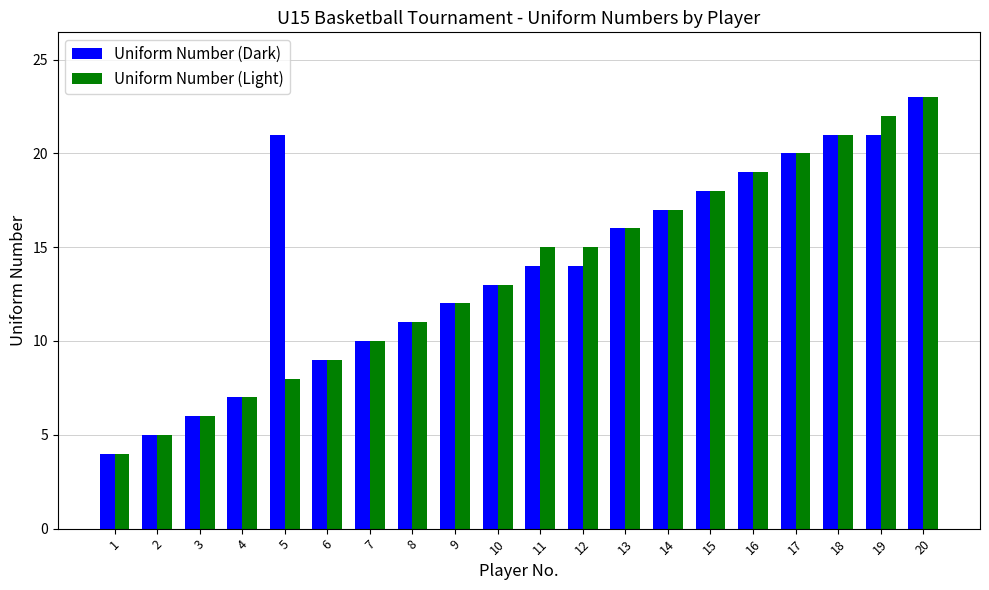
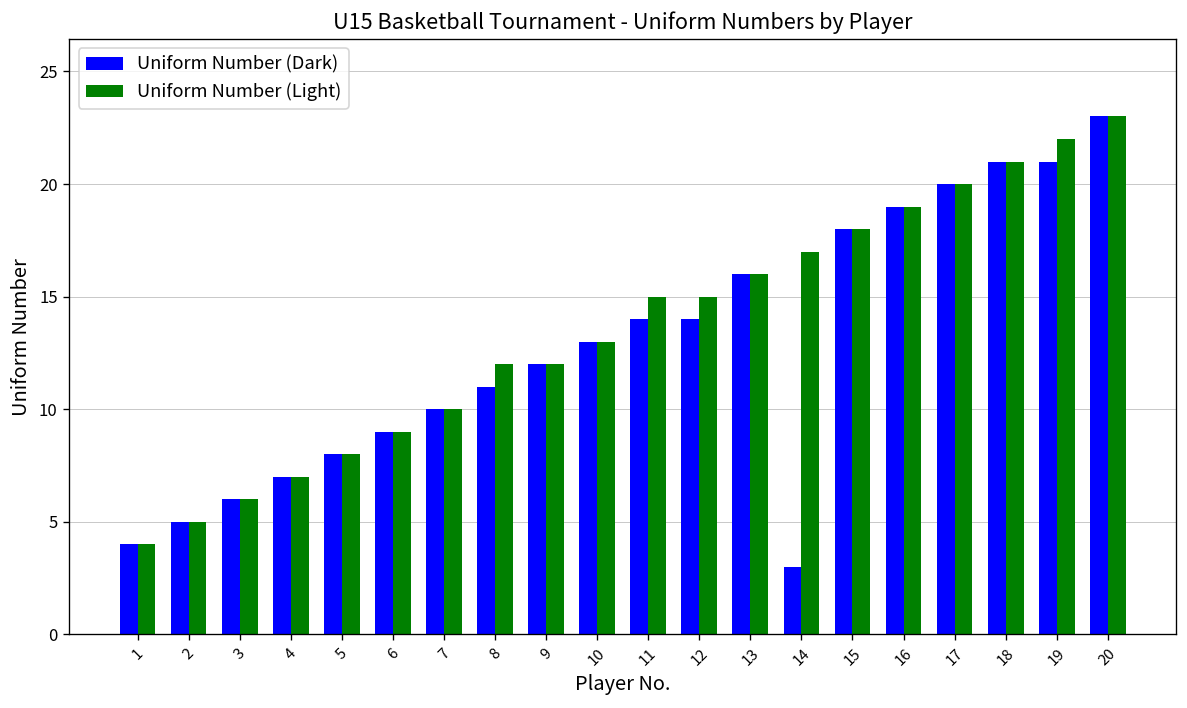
Uniform Number (Dark), 5: 21 -> 8
Uniform Number (Light), 8: 11 -> 12
Uniform Number (Dark), 14: 17 -> 3
